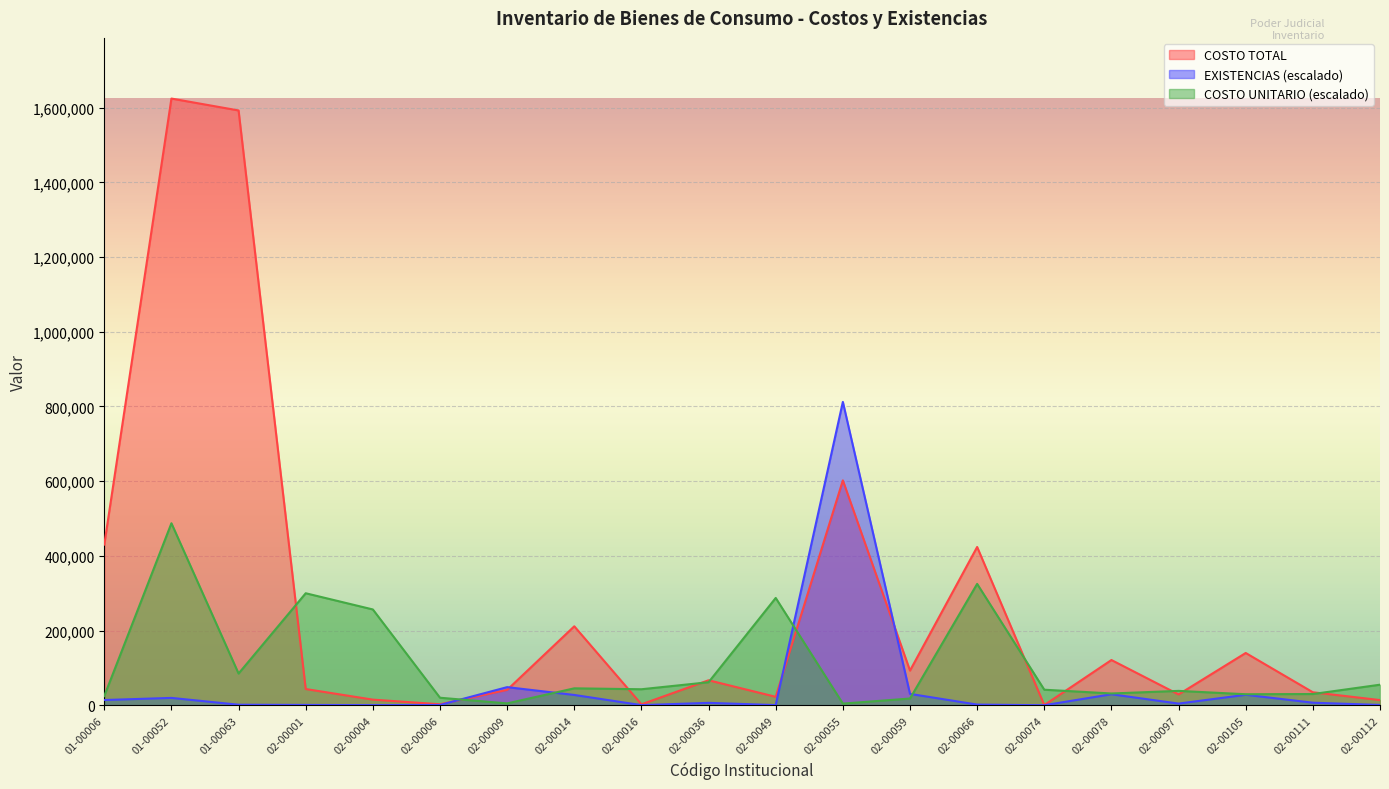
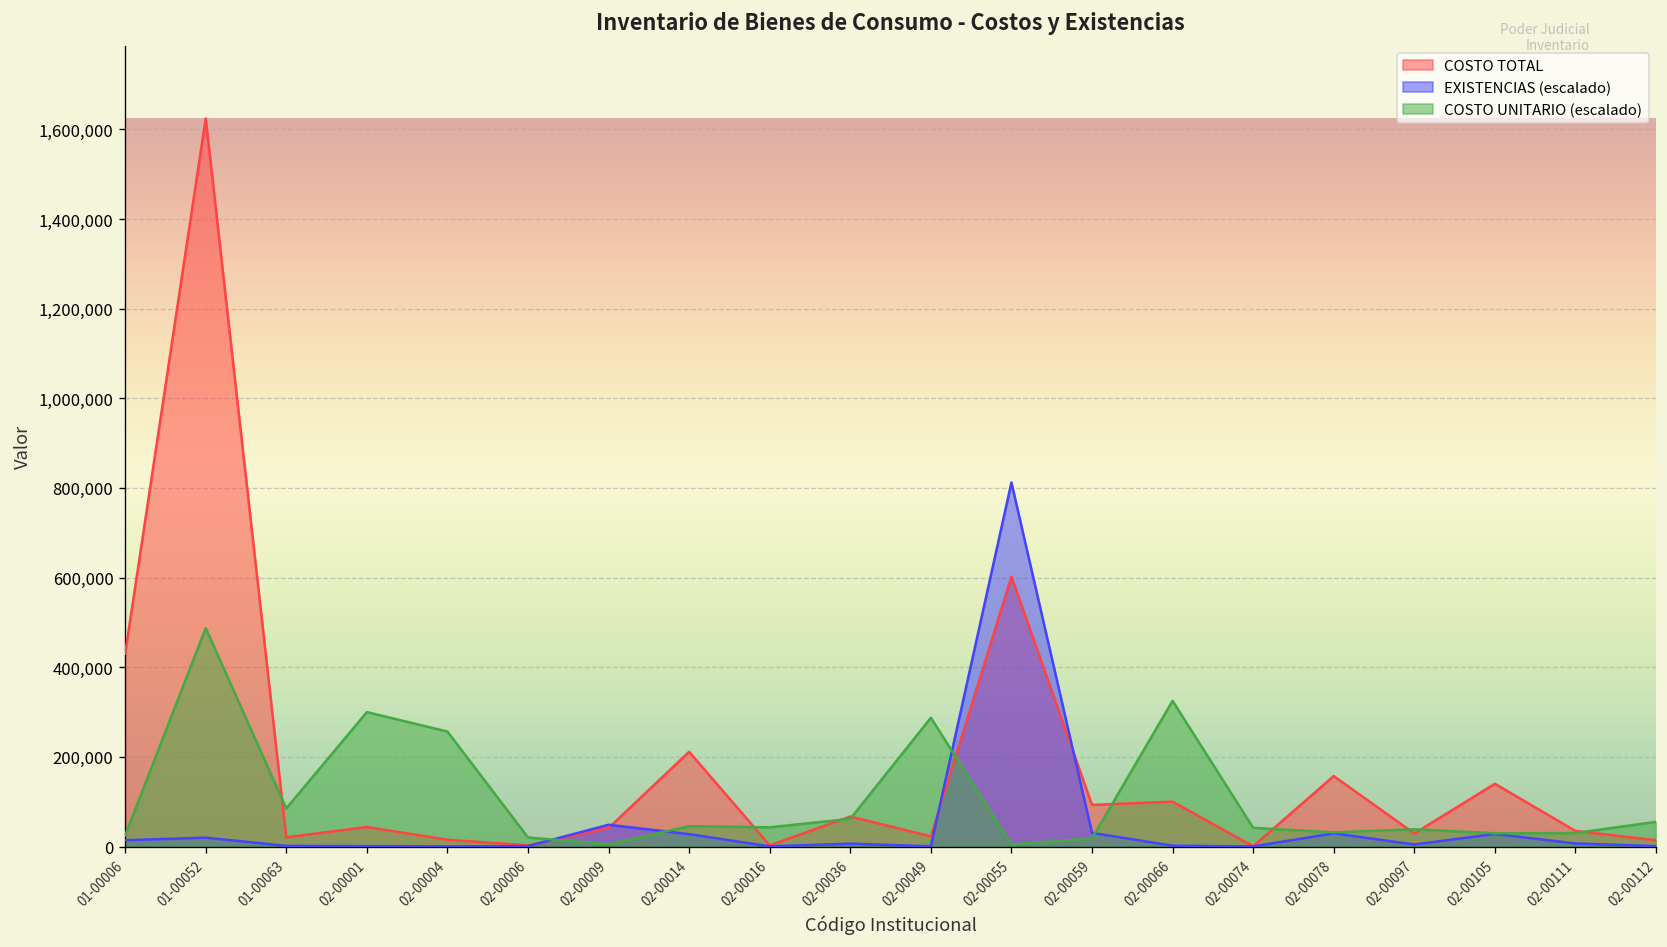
COSTO TOTAL, 01-00063: 1,590,000 -> 20,000
COSTO TOTAL, 02-00066: 420,000 -> 100,000
COSTO TOTAL, 02-00078: 120,000 -> 160,000
